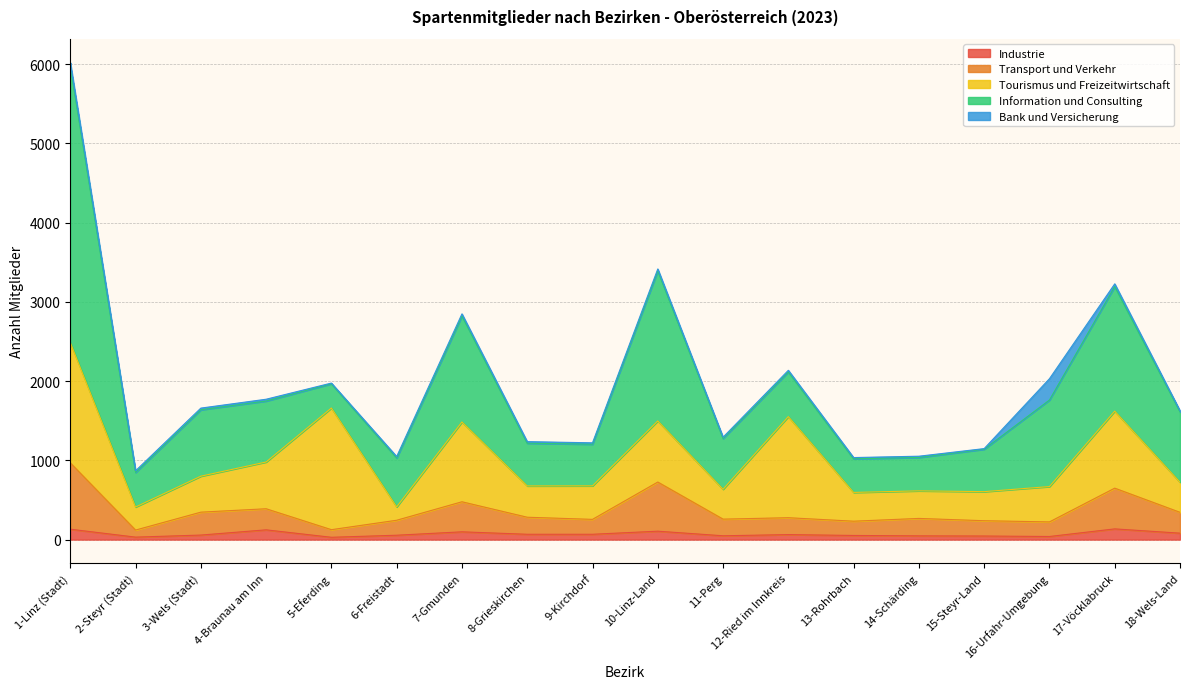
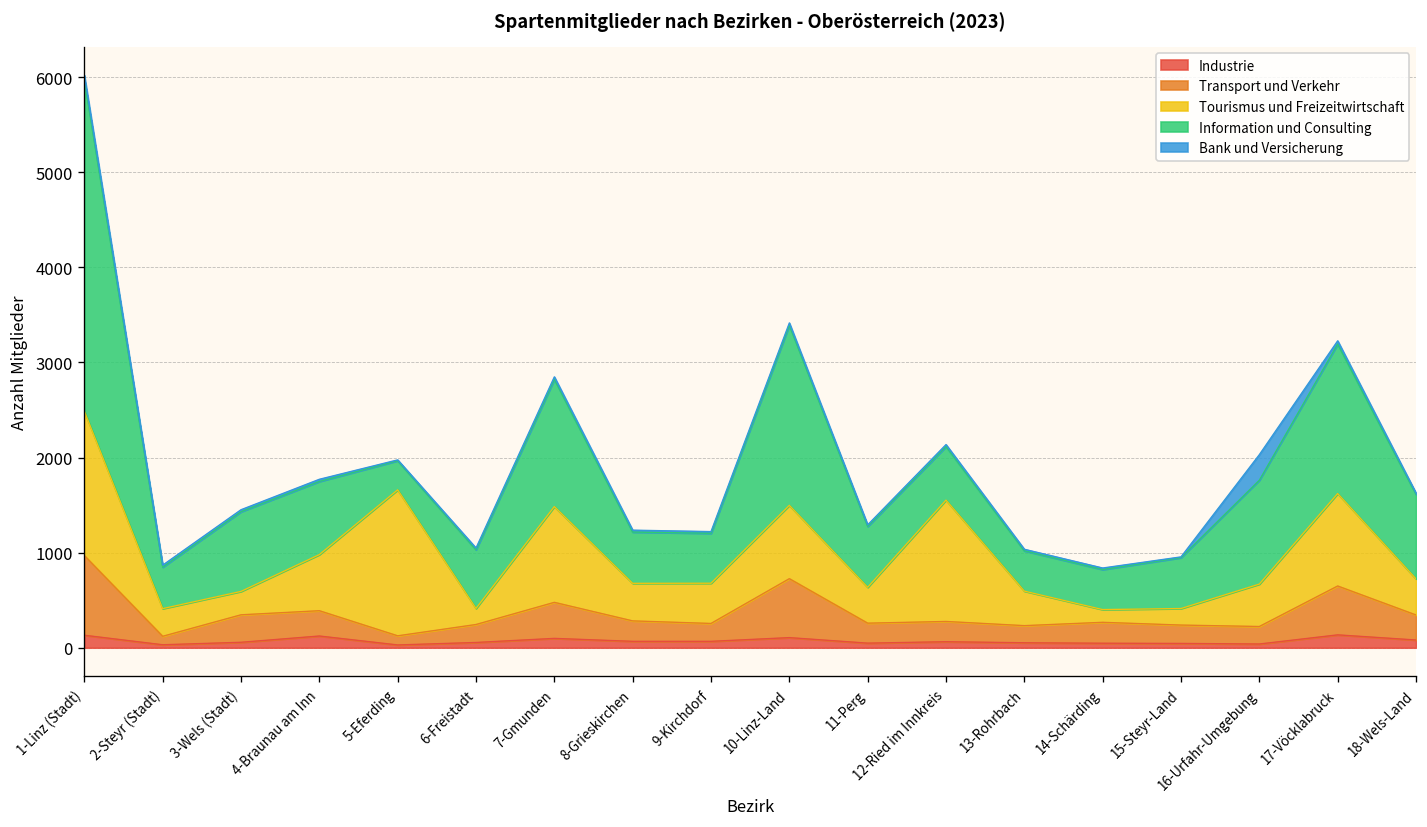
Tourismus und Freizeitwirtschaft, 3-Wels (Stadt): 500 -> 200
Tourismus und Freizeitwirtschaft, 14-Schärding: 300 -> 100
Tourismus und Freizeitwirtschaft, 15-Steyr-Land: 400 -> 200
